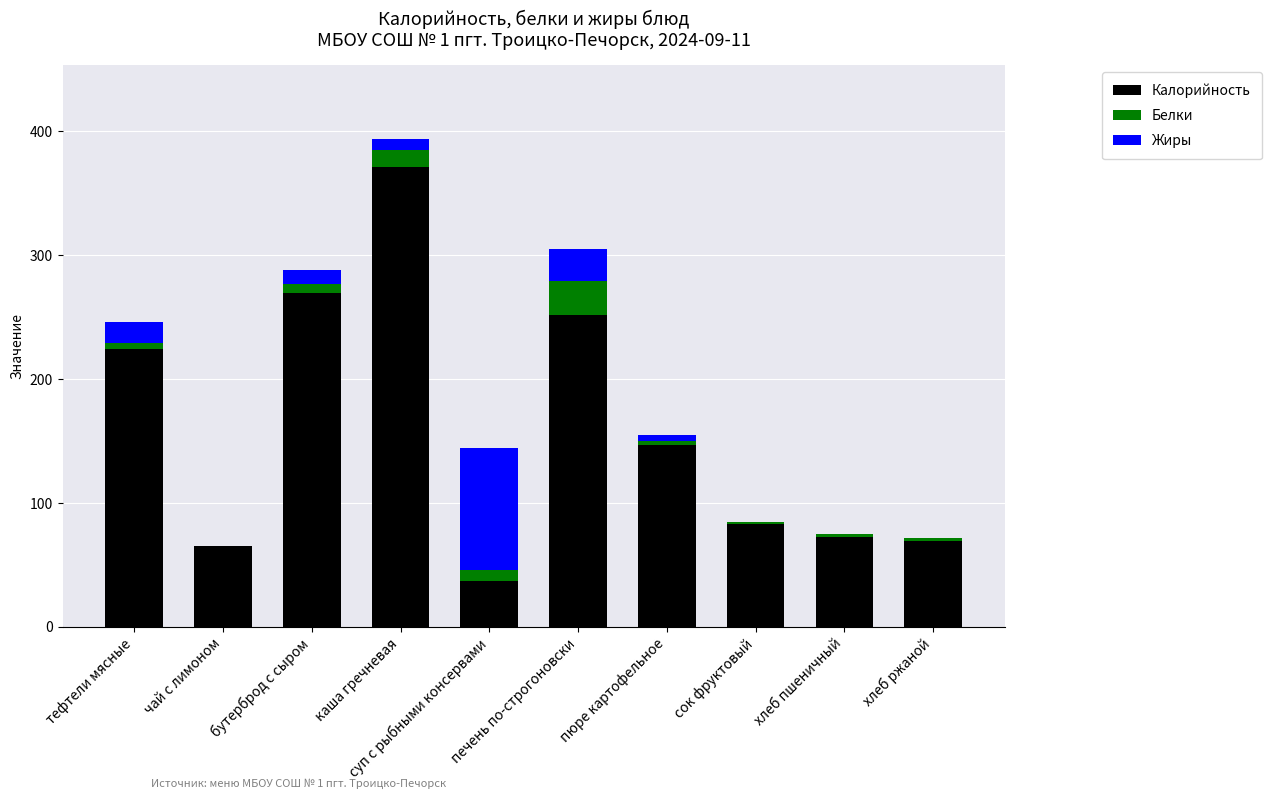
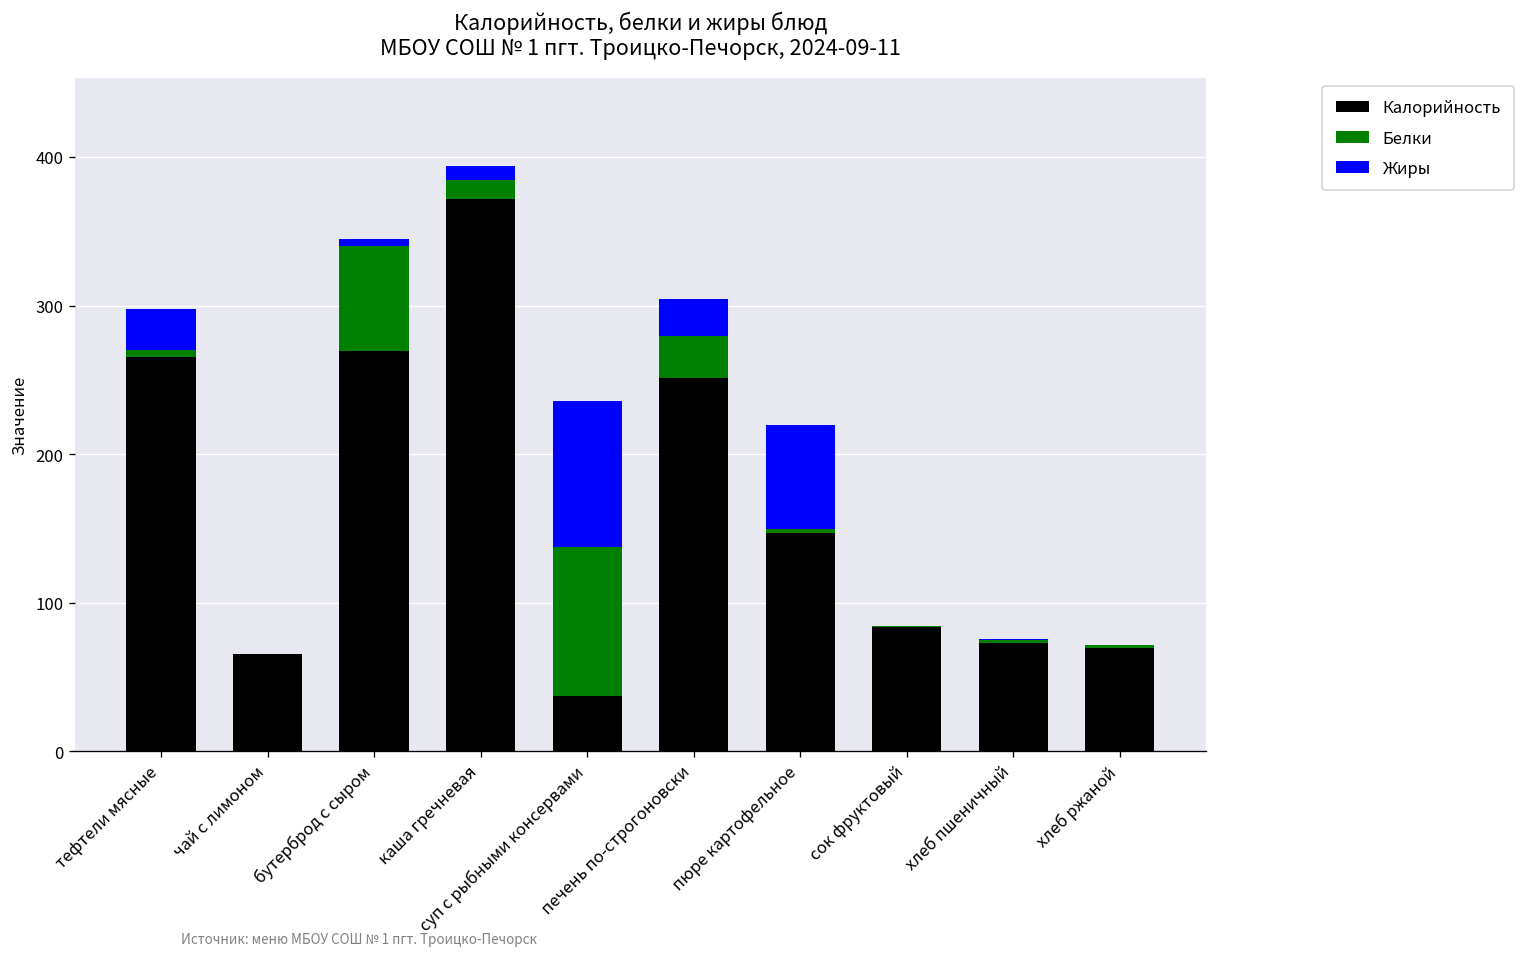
Калорийность, тефтели мясные: 224 -> 266
Жиры, тефтели мясные: 17 -> 28
Белки, бутерброд с сыром: 7 -> 71
Жиры, бутерброд с сыром: 11 -> 5
Белки, суп с рыбными консервами: 9 -> 100
Жиры, пюре картофельное: 5 -> 70
